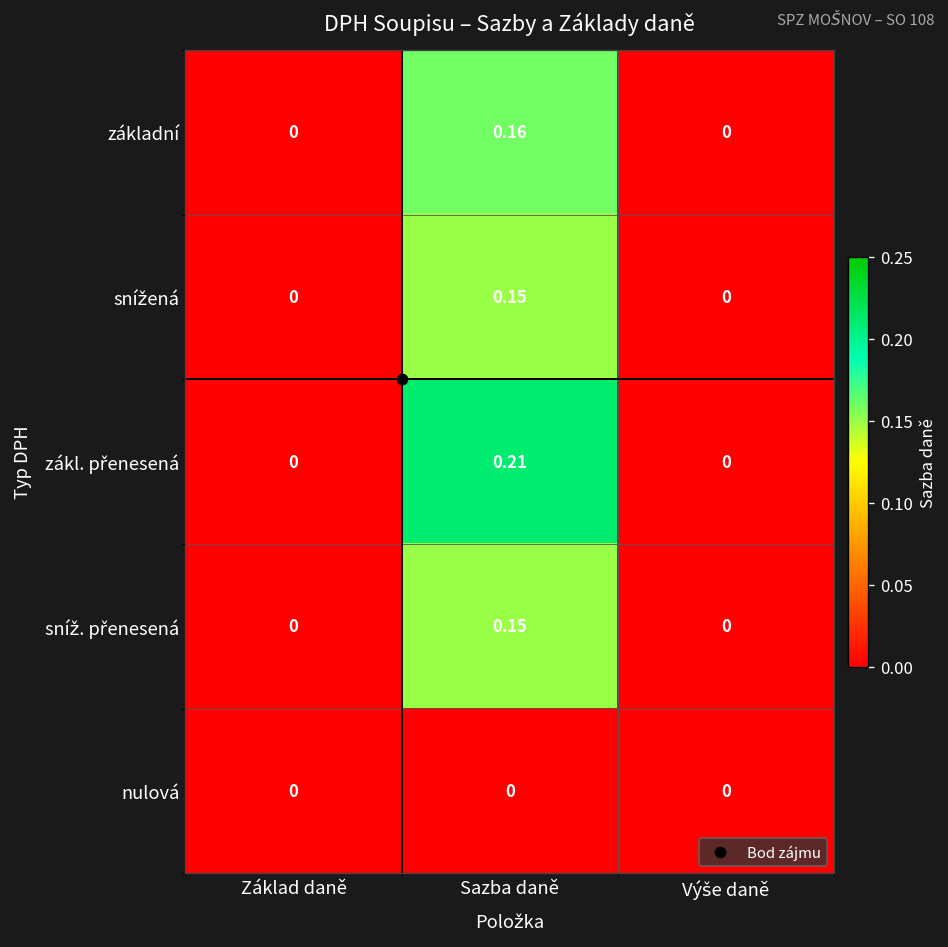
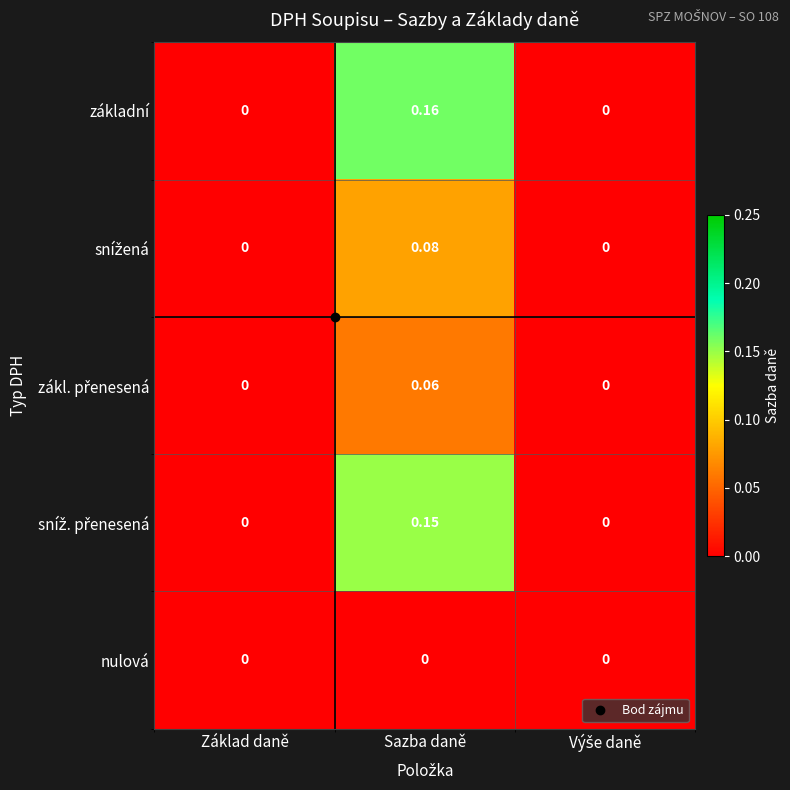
snížená, Sazba daně: 0.15 -> 0.08
zákl. přenesená, Sazba daně: 0.21 -> 0.06
